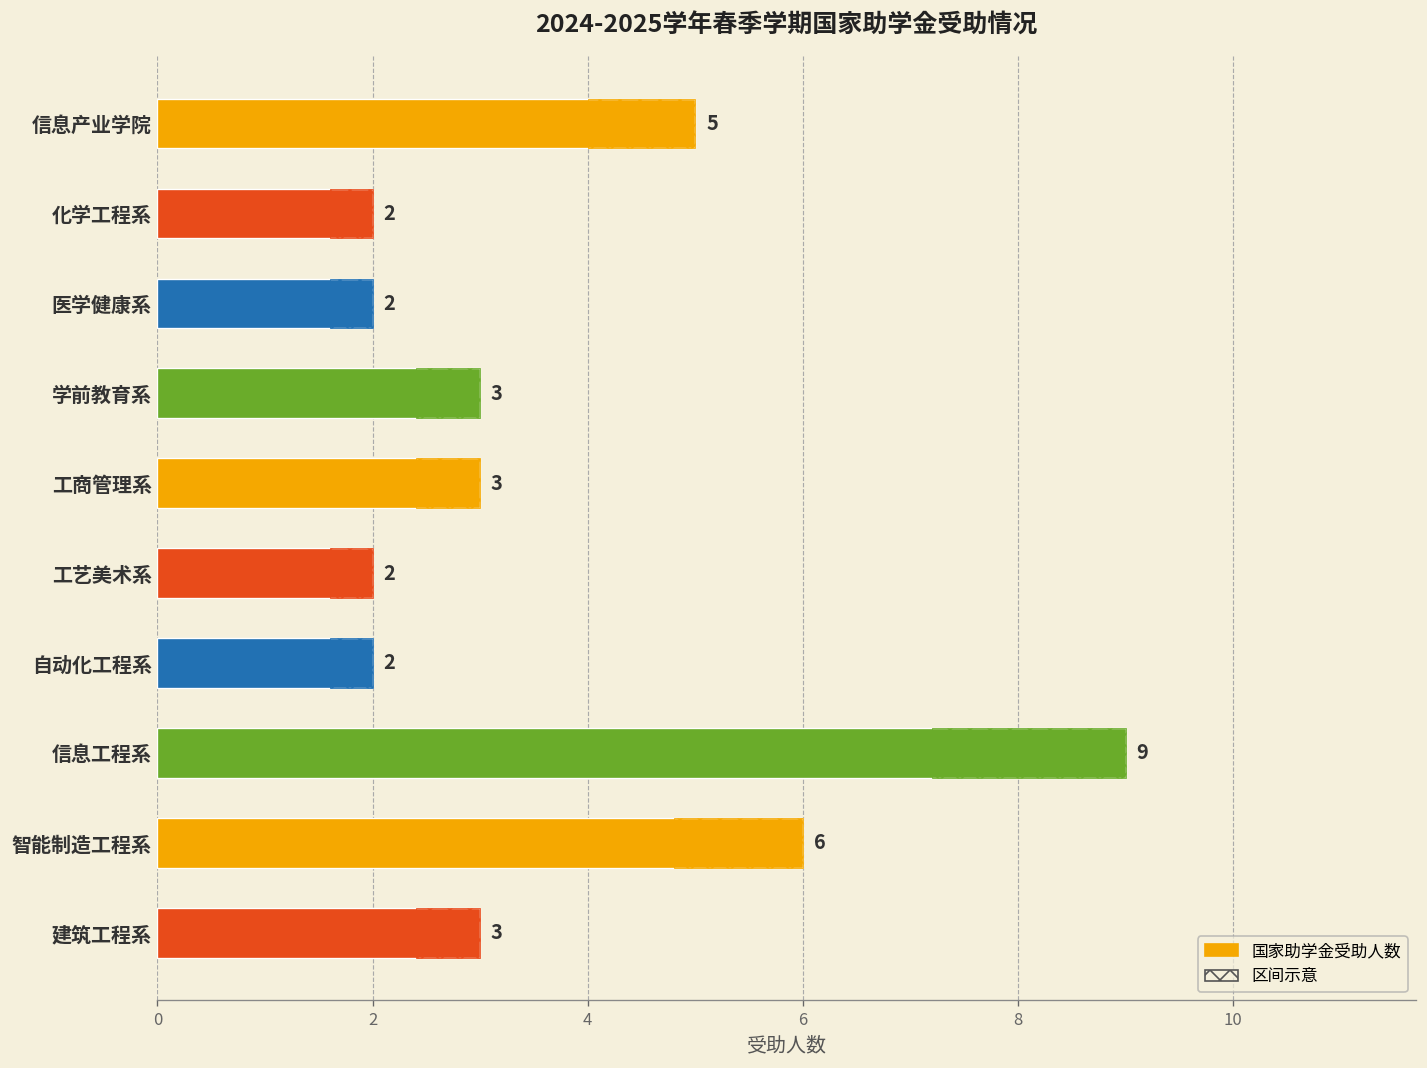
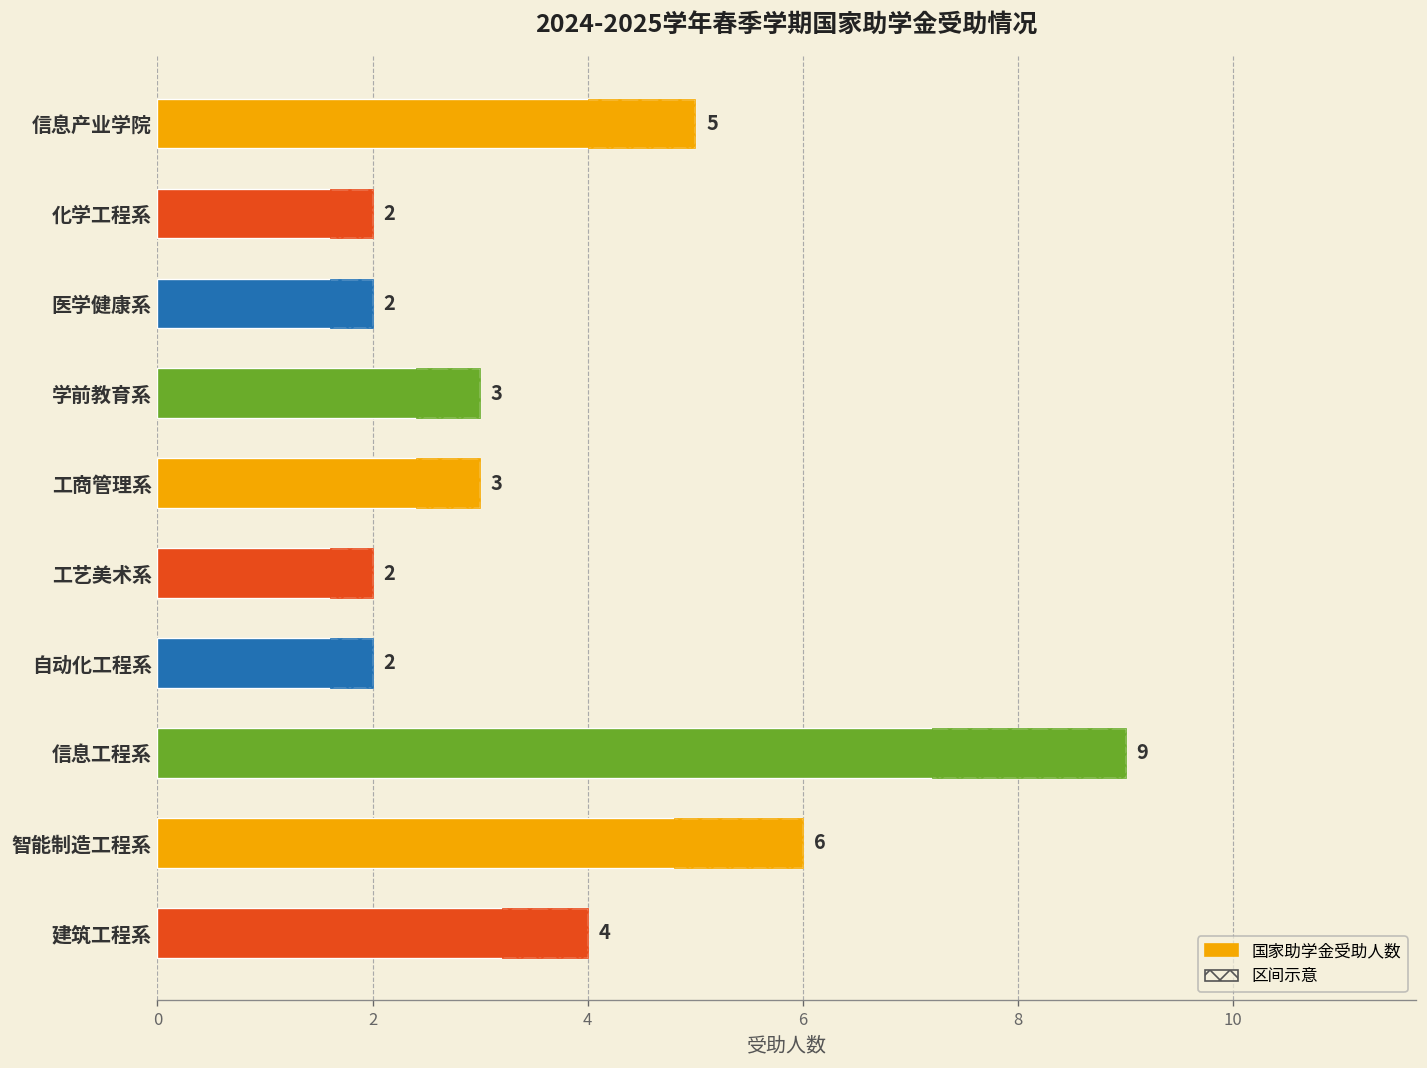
建筑工程系: 3 -> 4
